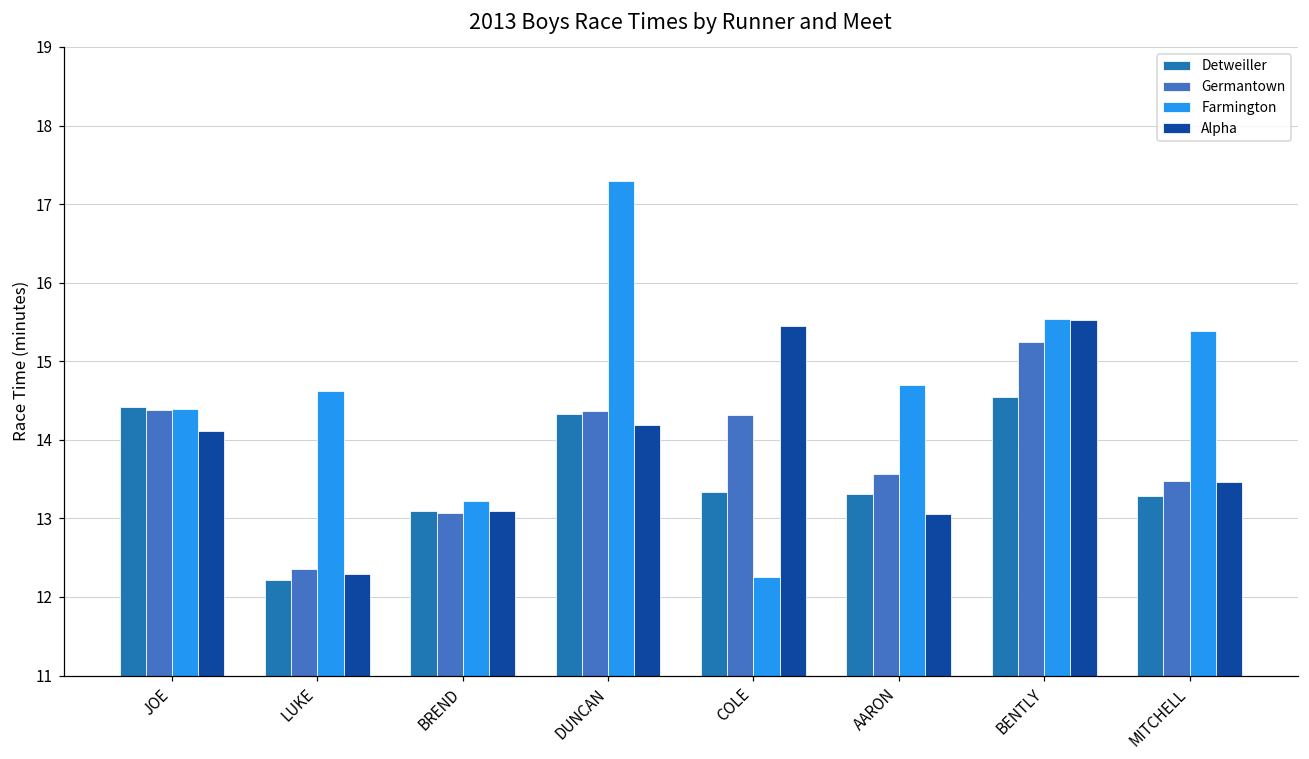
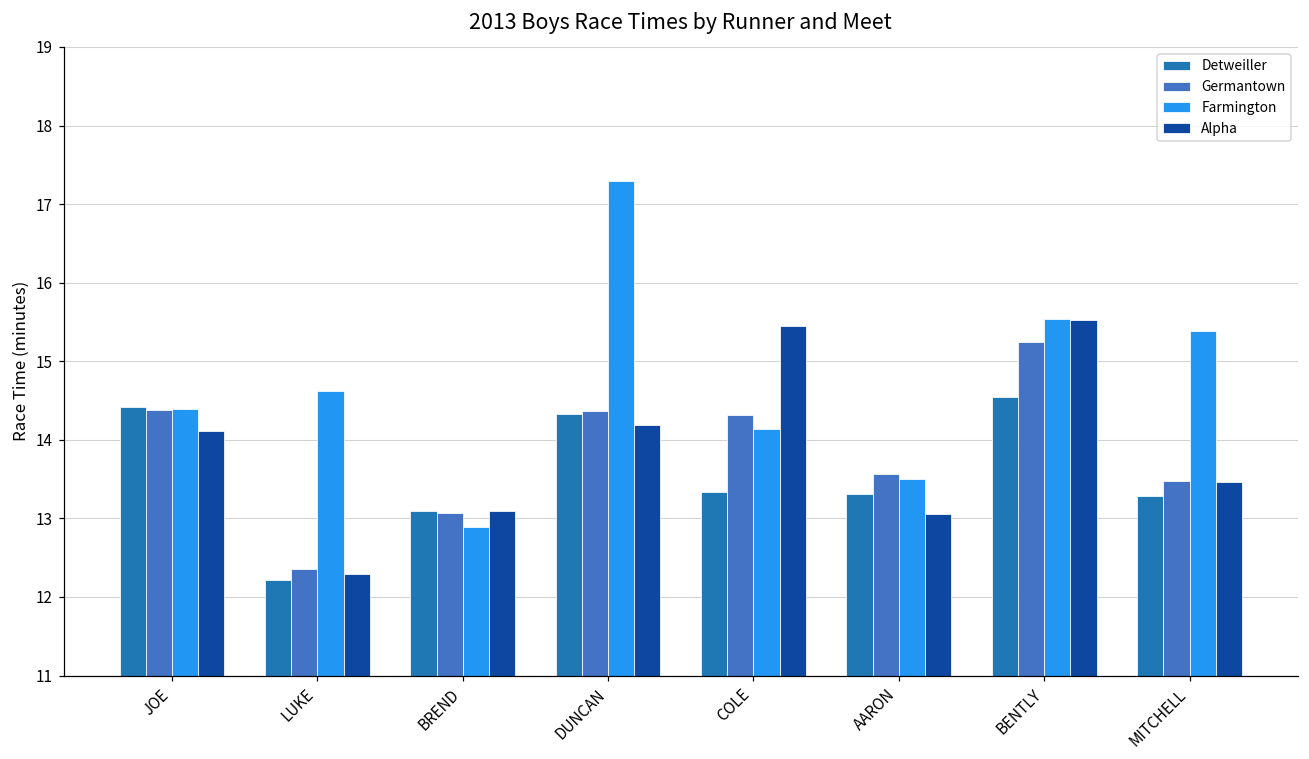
Farmington, BREND: 13.2 -> 12.9
Farmington, COLE: 12.3 -> 14.1
Farmington, AARON: 14.7 -> 13.5
